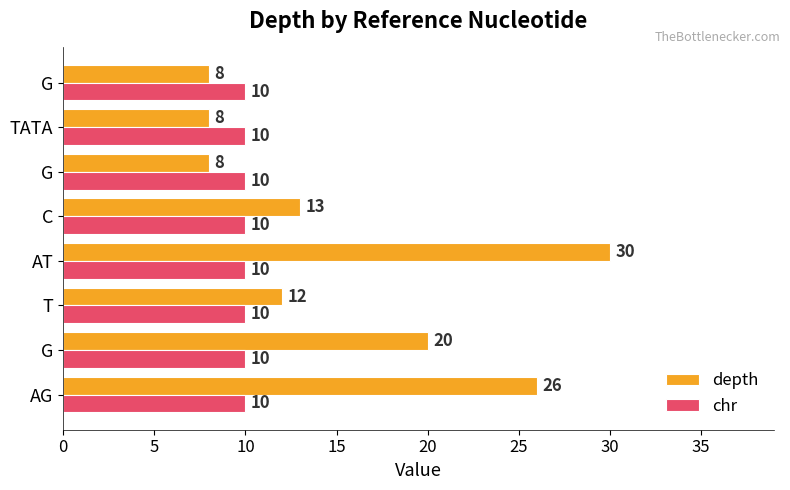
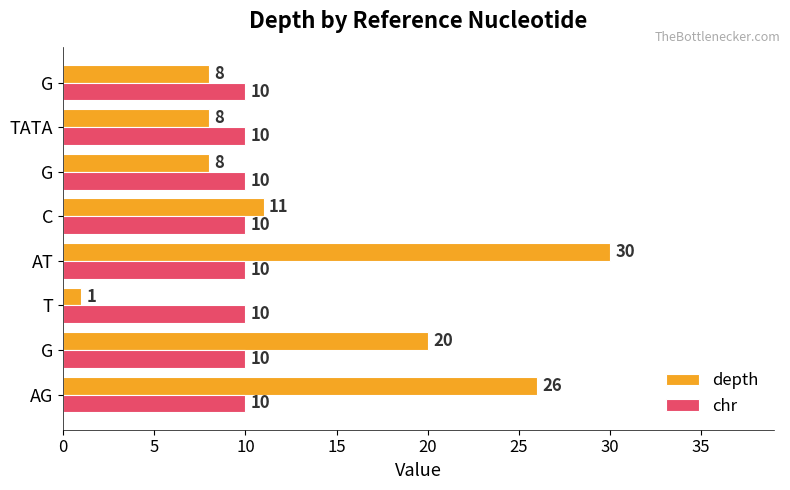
depth, C: 13 -> 11
depth, T: 12 -> 1
